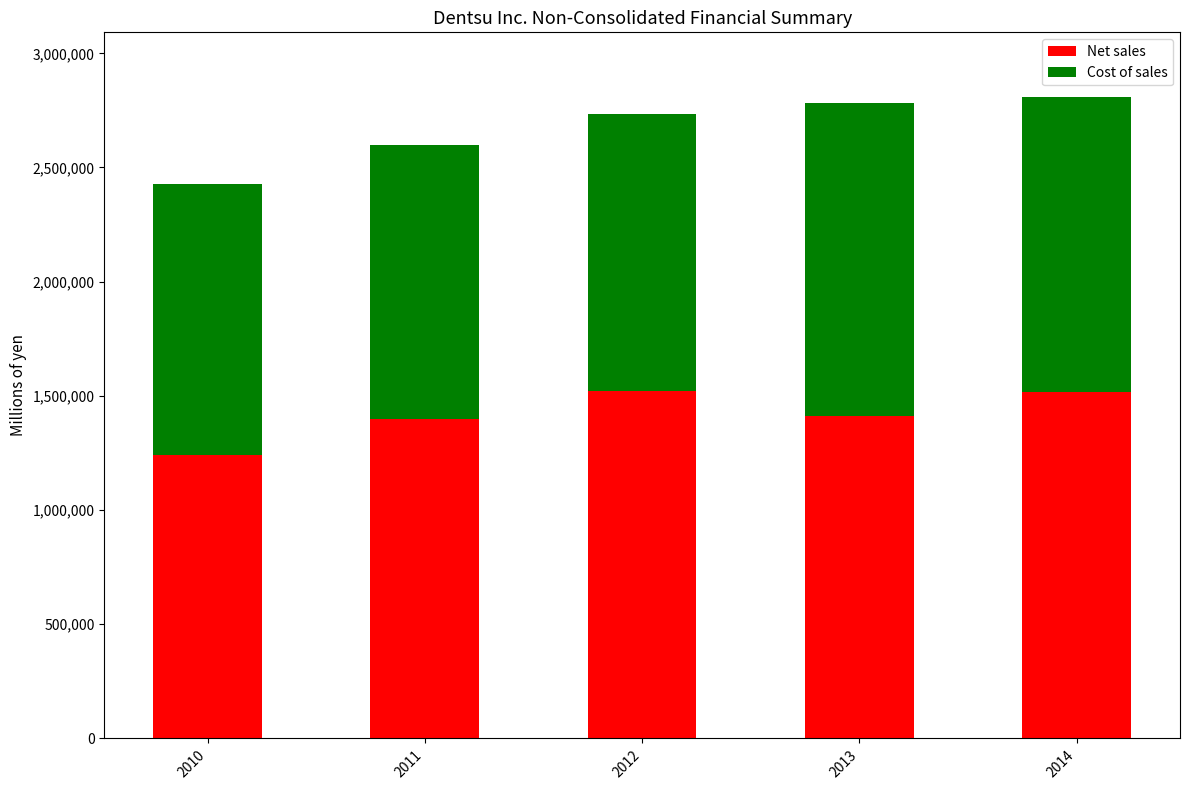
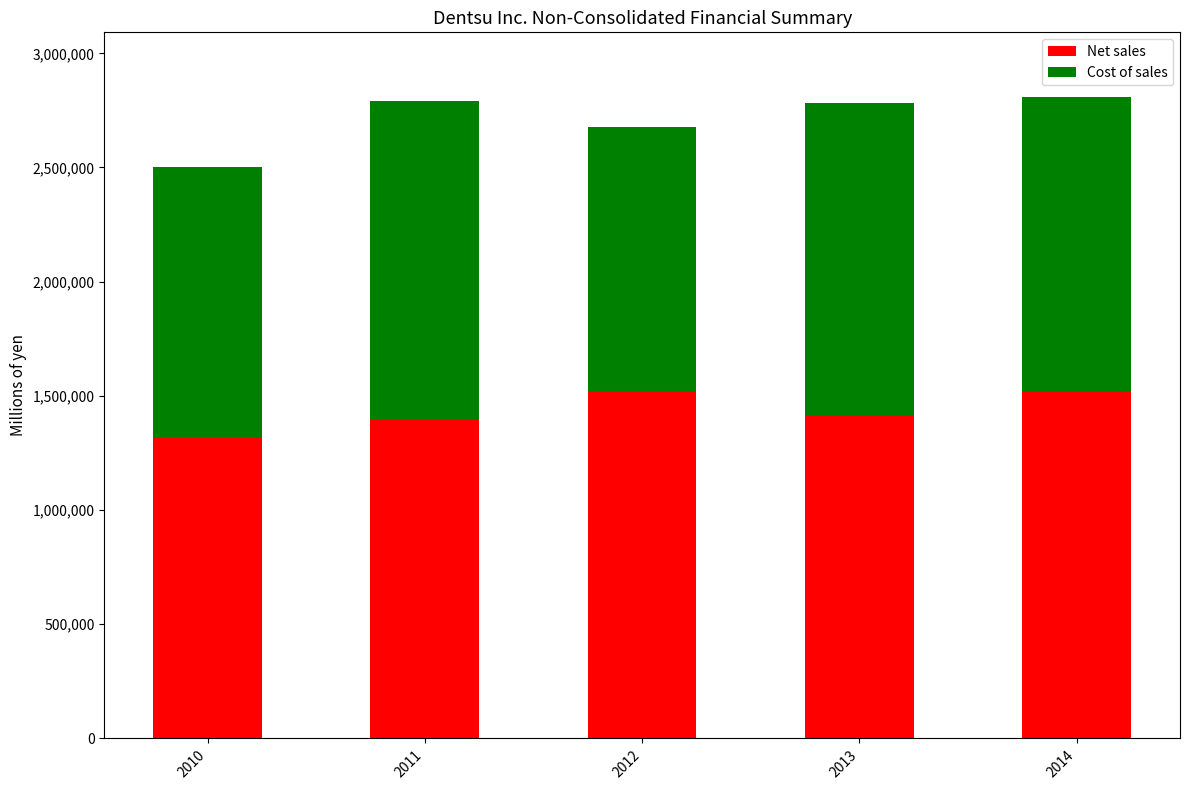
Net sales, 2010: 1,240,000 -> 1,320,000
Cost of sales, 2011: 1,200,000 -> 1,400,000
Cost of sales, 2012: 1,210,000 -> 1,150,000
